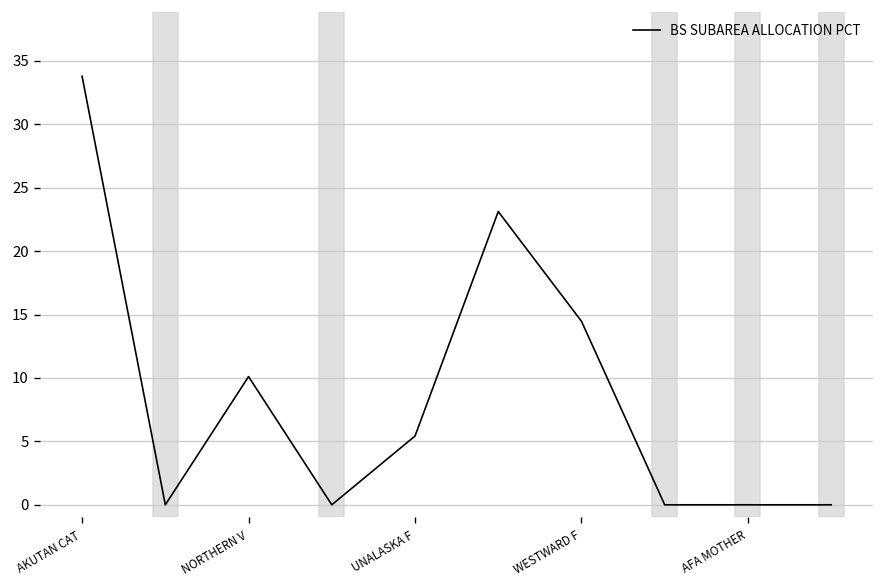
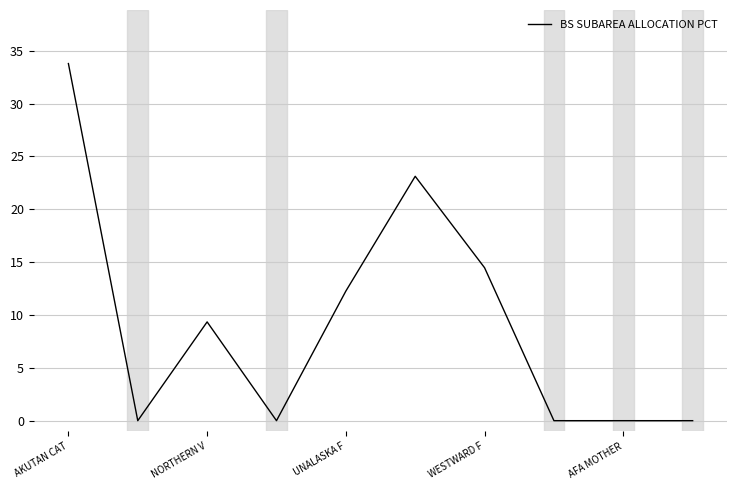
NORTHERN V: 10.1 -> 9.3
UNALASKA F: 5.4 -> 12.3
